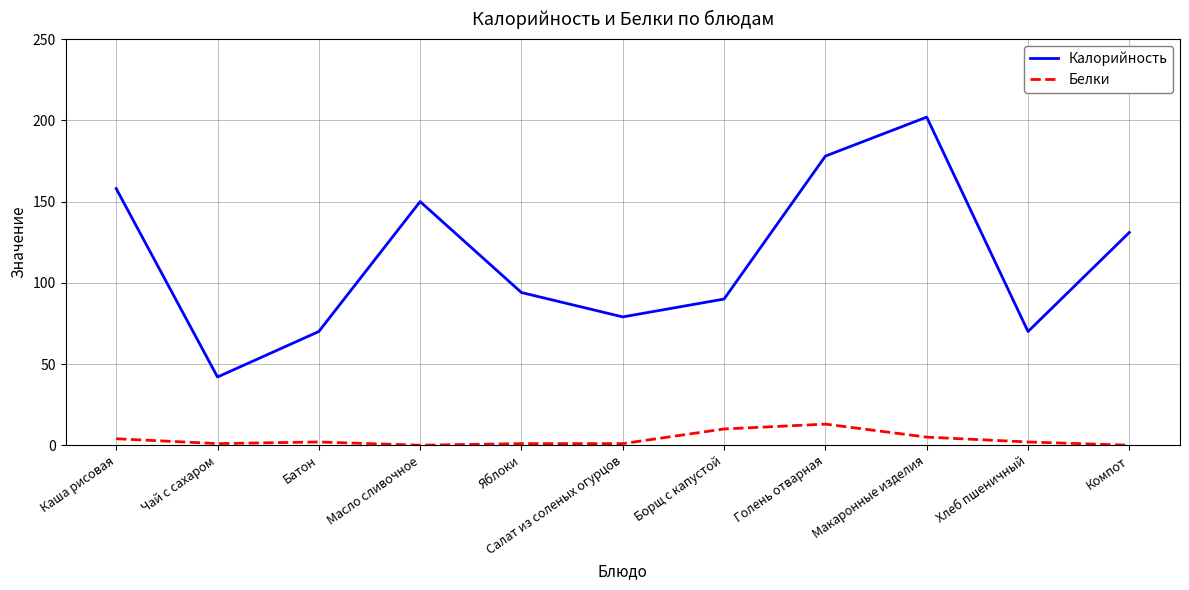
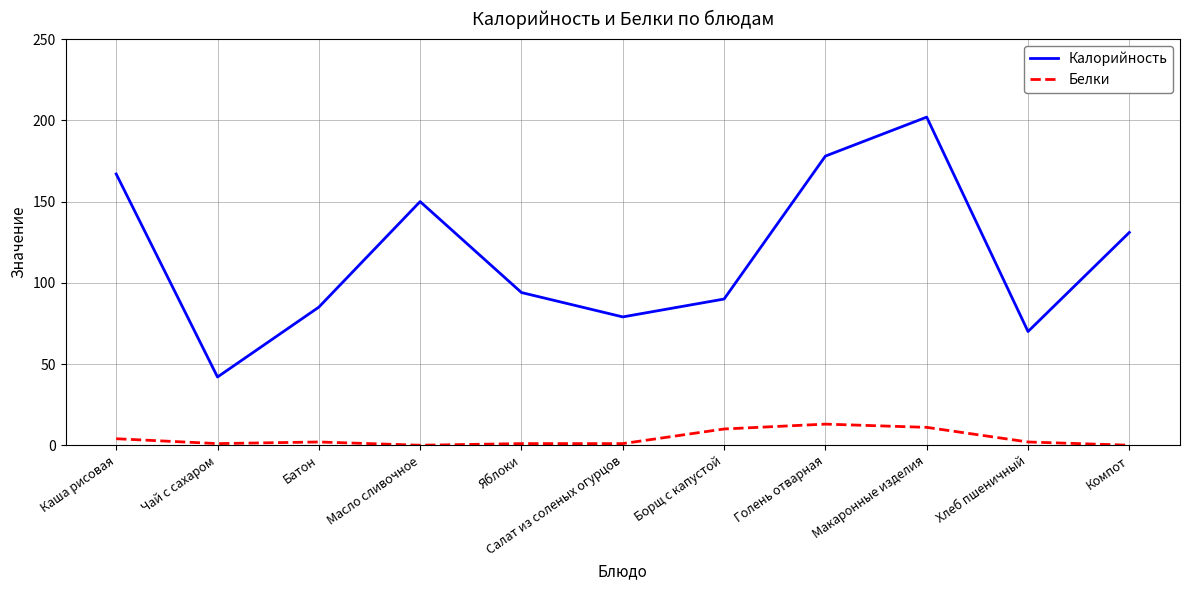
Калорийность, Каша рисовая: 158 -> 167
Калорийность, Батон: 70 -> 85
Белки, Макаронные изделия: 5 -> 11
